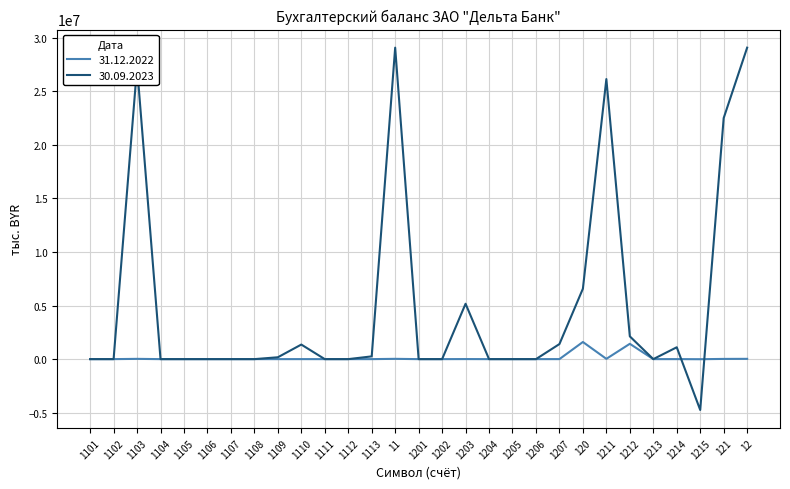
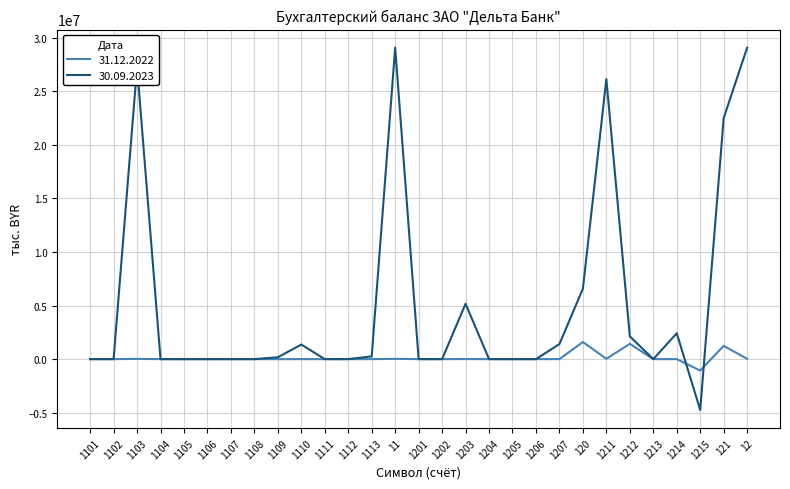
30.09.2023, 1214: 1100000 -> 2400000
31.12.2022, 1215: 0 -> -1100000
31.12.2022, 121: 0 -> 1200000
